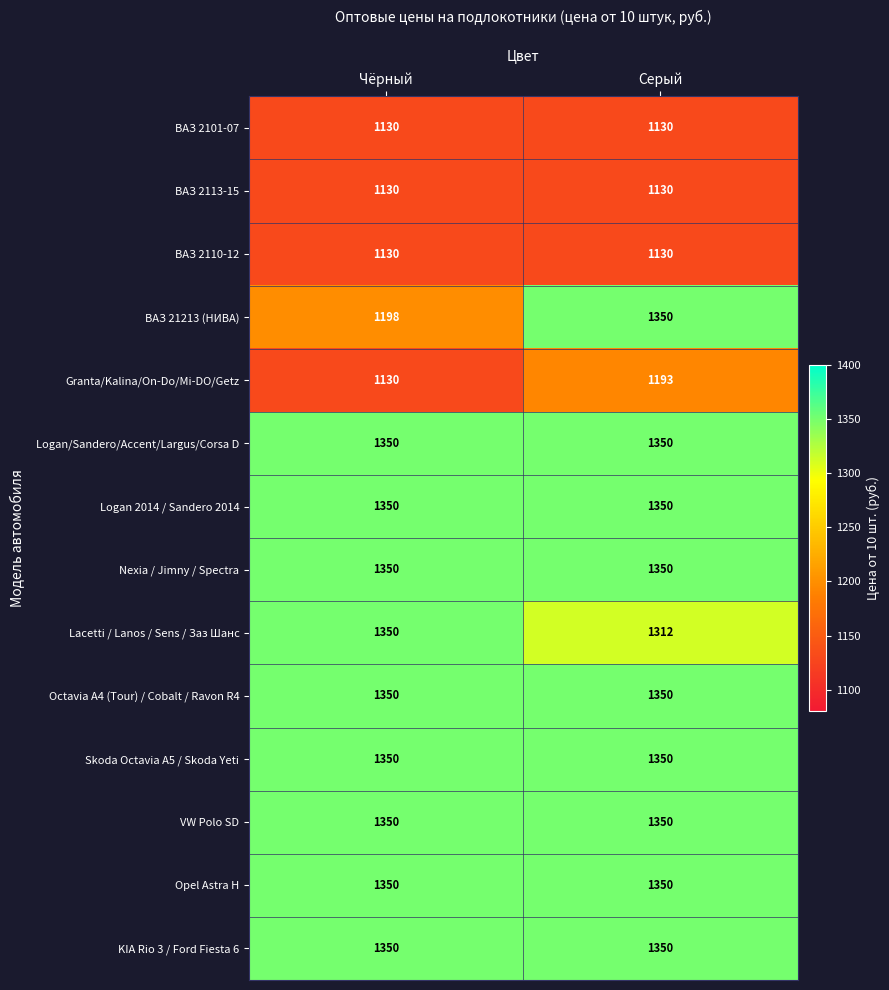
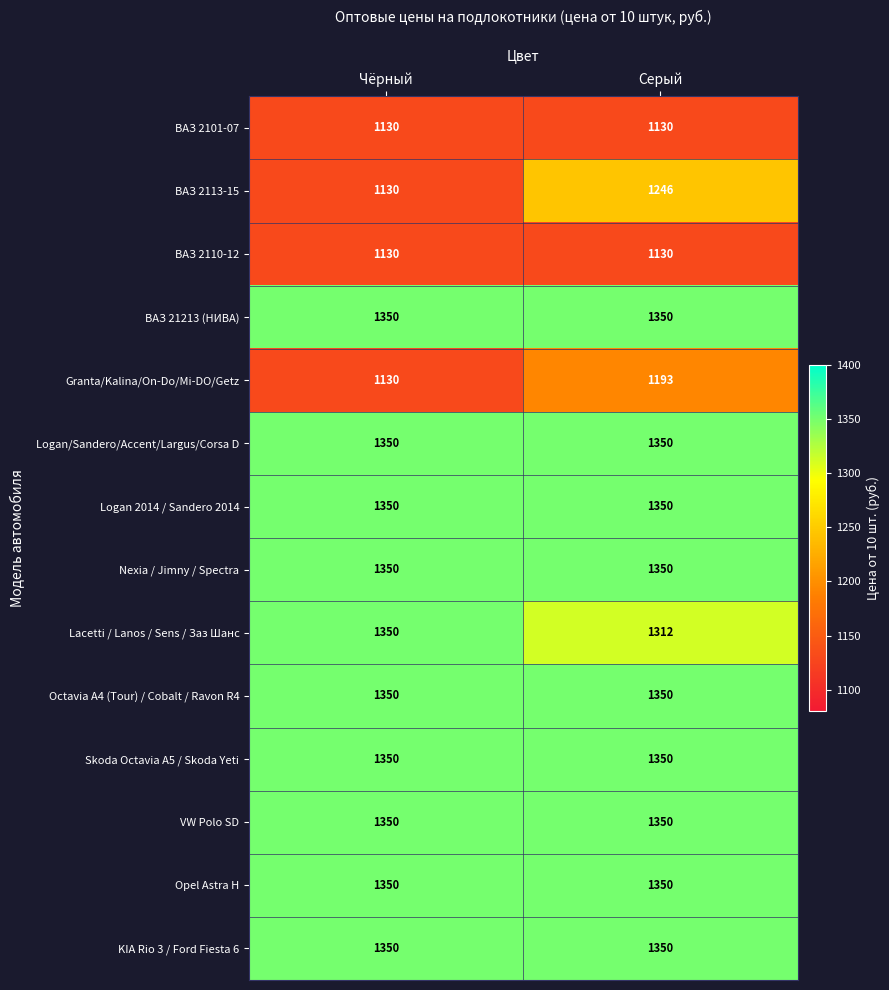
ВАЗ 2113-15, Серый: 1130 -> 1246
ВАЗ 21213 (НИВА), Чёрный: 1198 -> 1350
